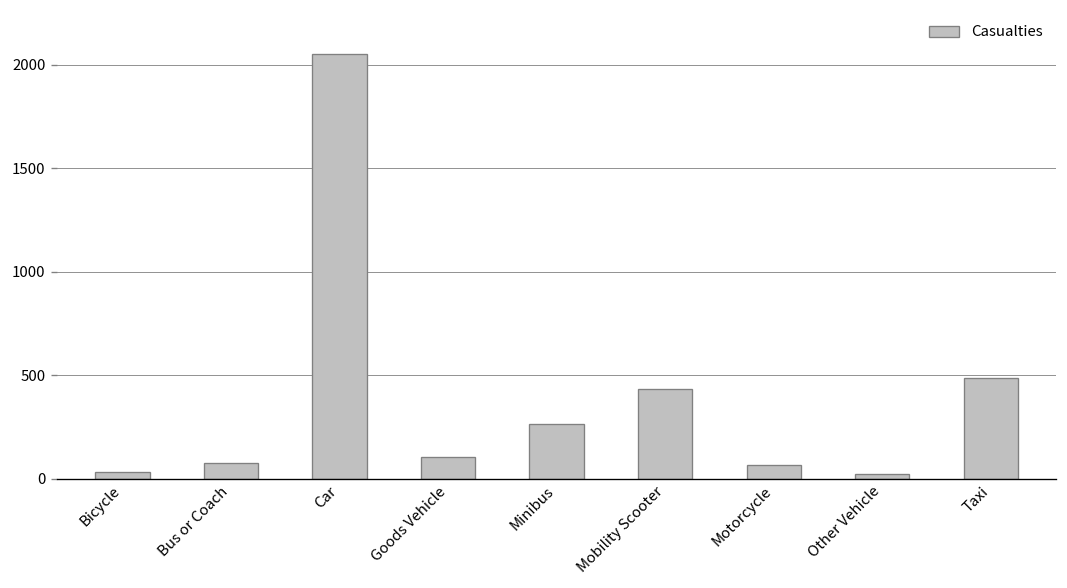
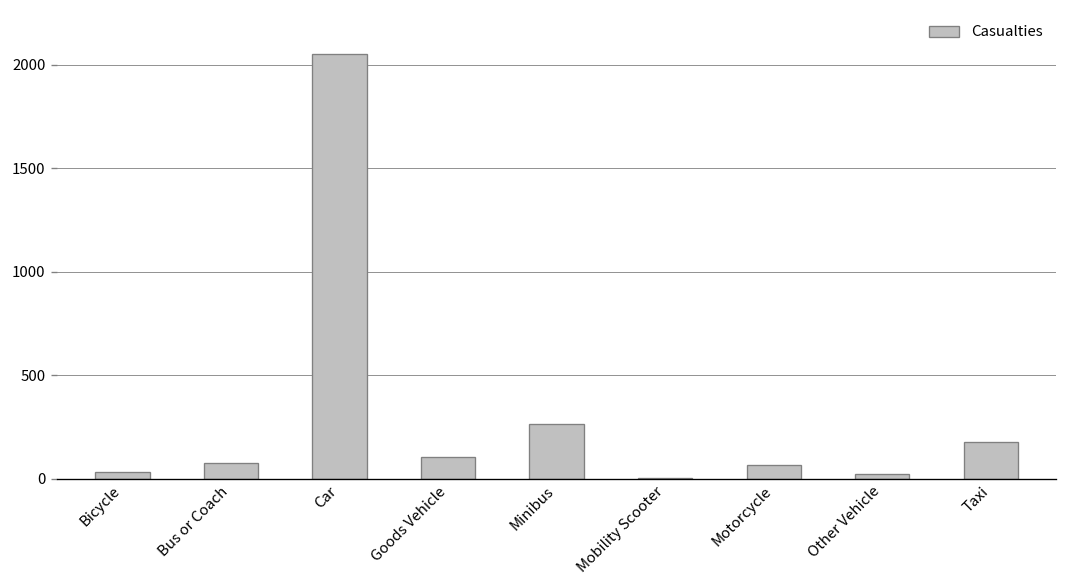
Mobility Scooter: 430 -> 0
Taxi: 490 -> 180
